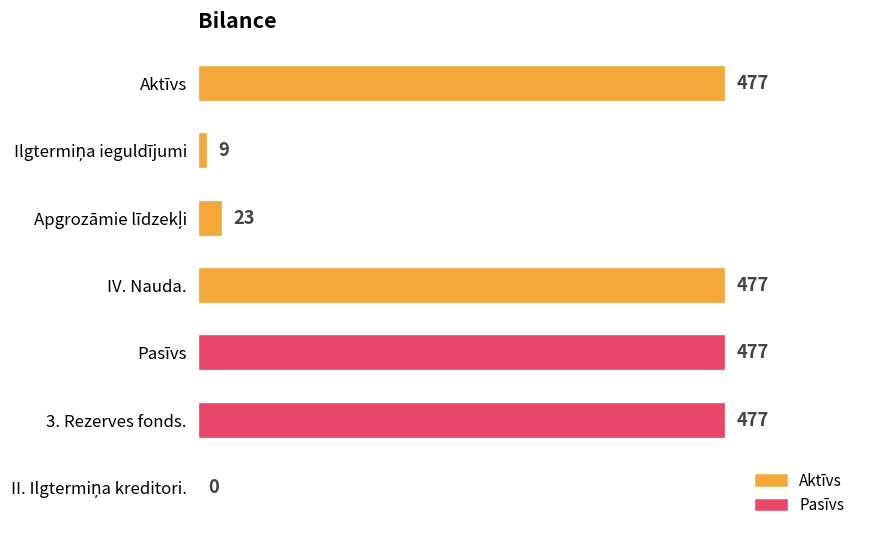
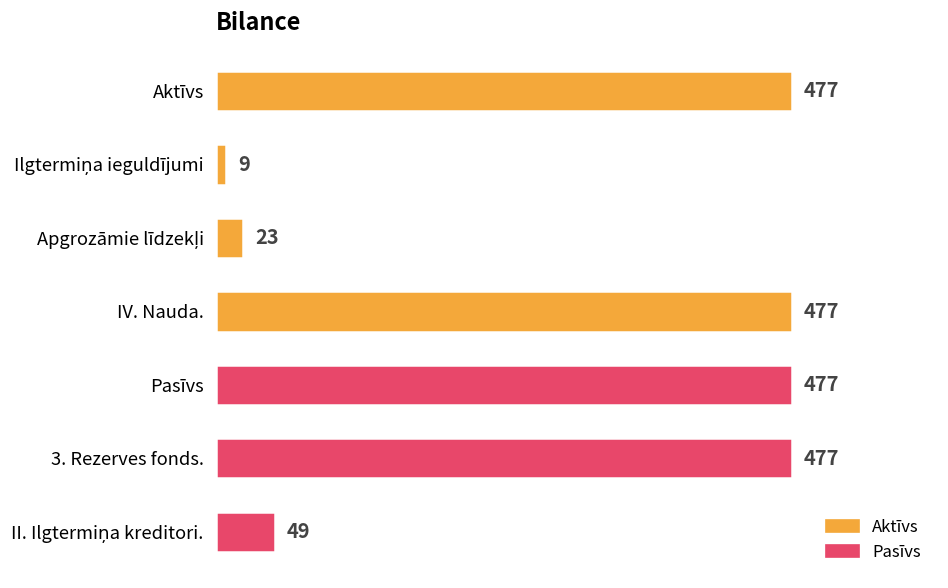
II. Ilgtermiņa kreditori.: 0 -> 49
